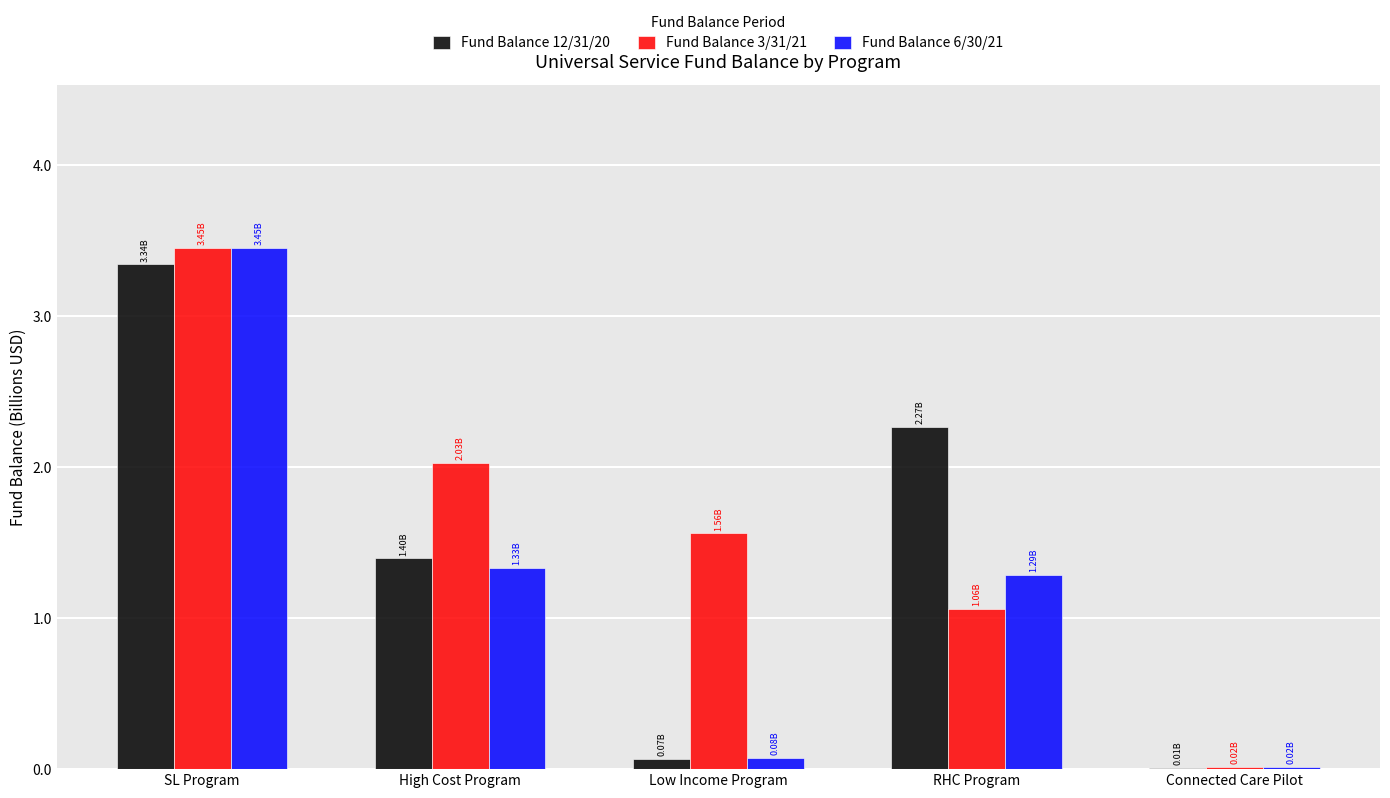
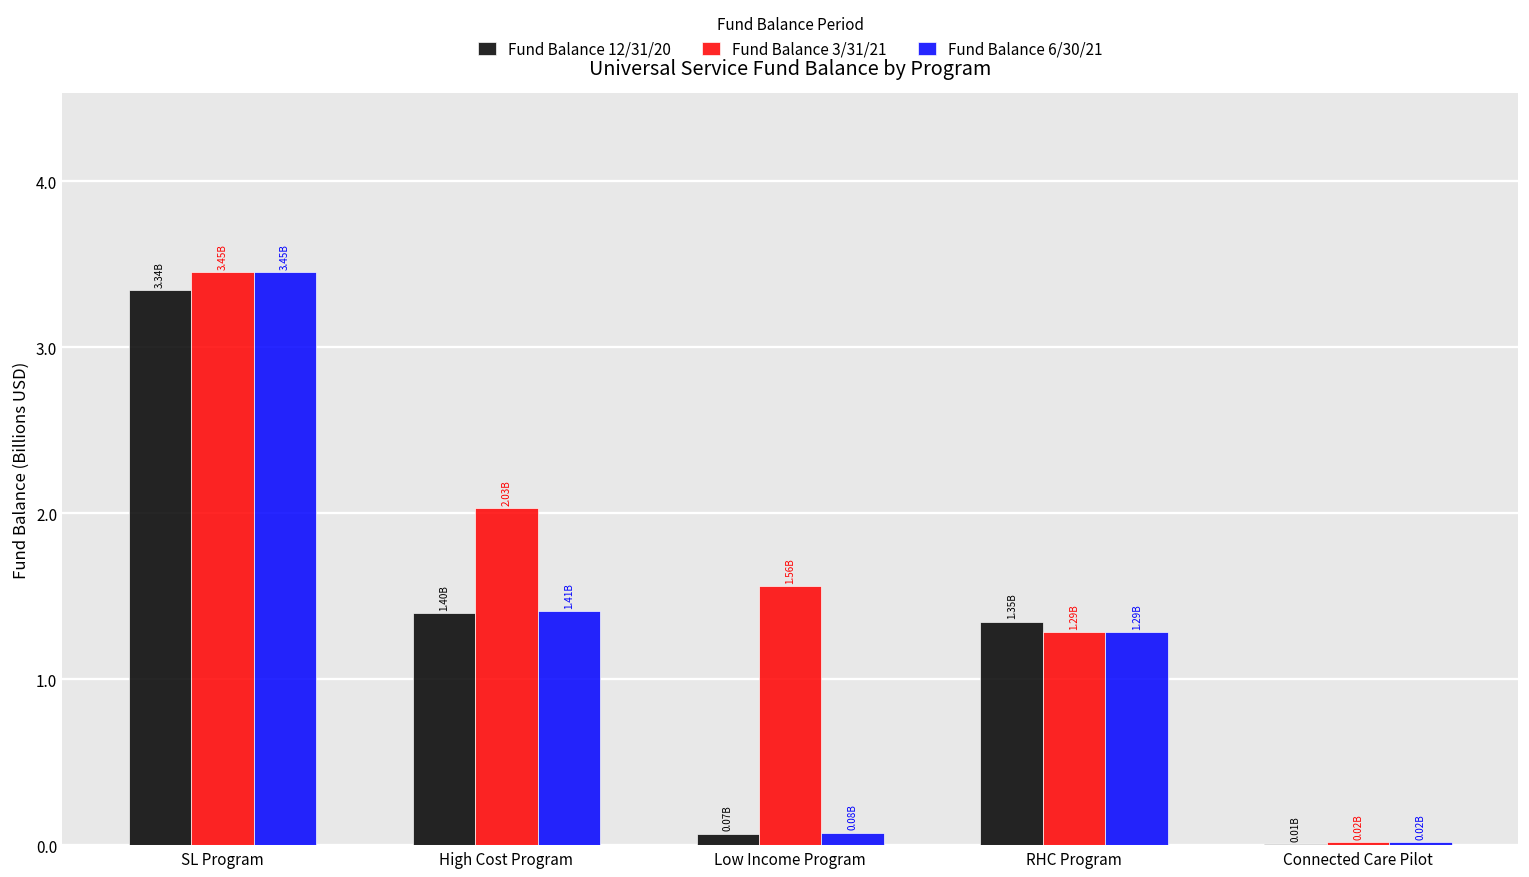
Fund Balance 6/30/21, High Cost Program: 1.33B -> 1.41B
Fund Balance 12/31/20, RHC Program: 2.27B -> 1.35B
Fund Balance 3/31/21, RHC Program: 1.06B -> 1.29B
